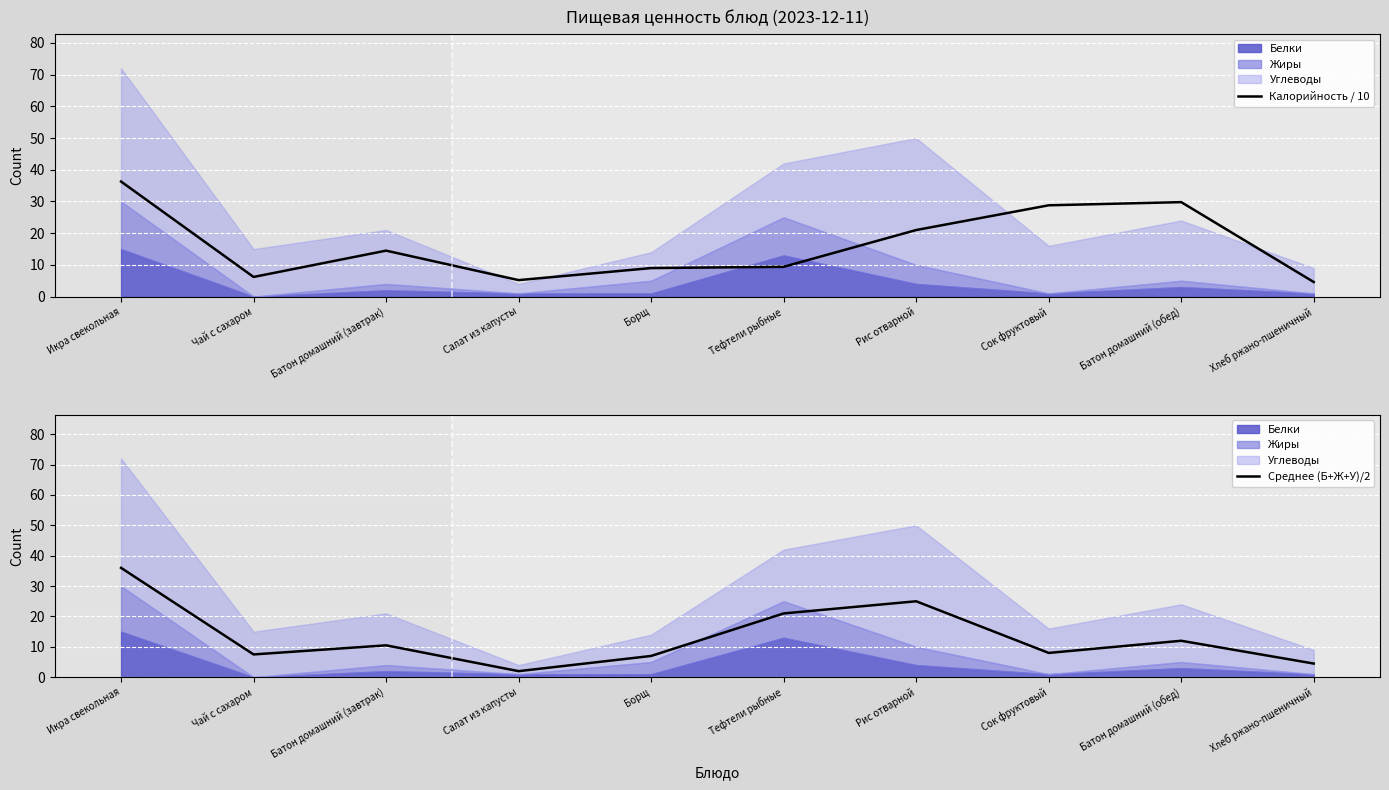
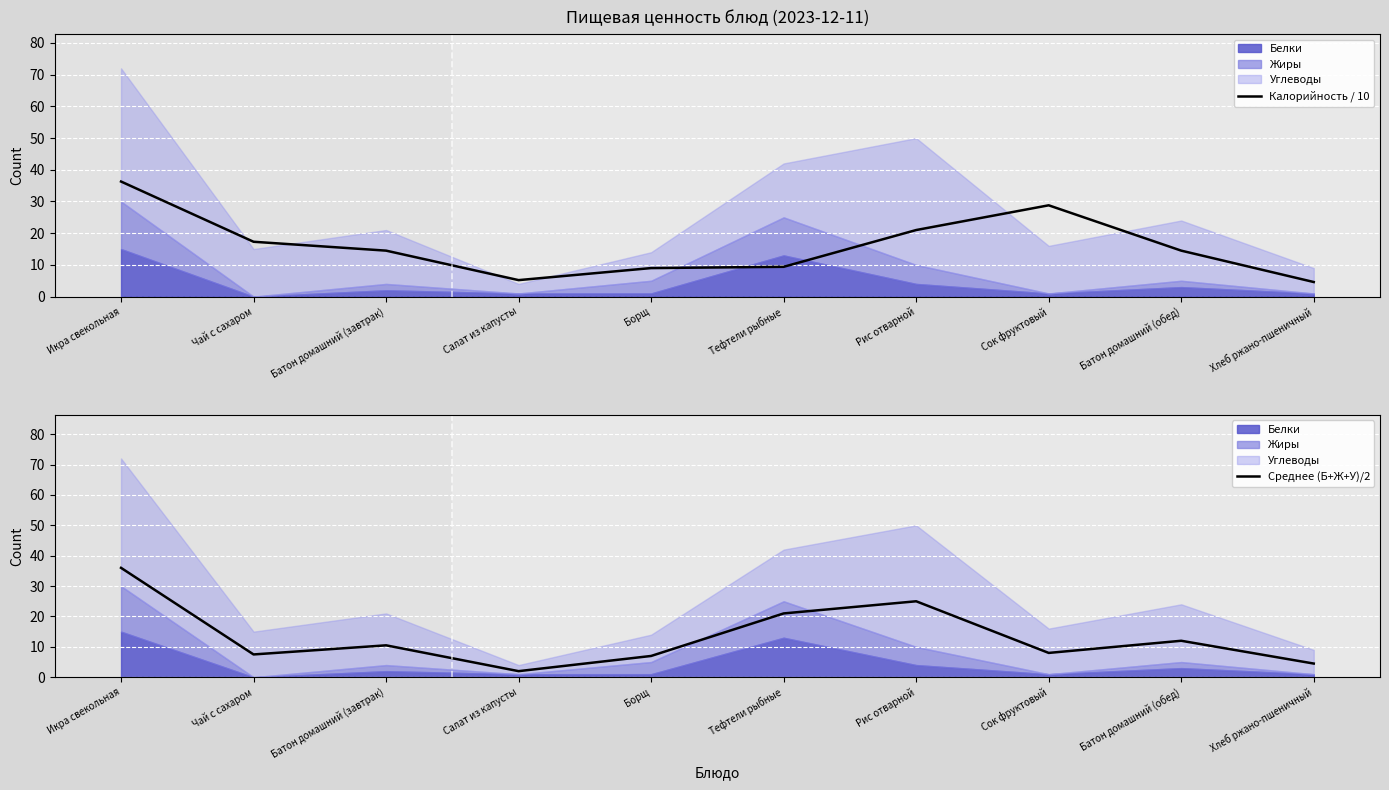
Пищевая ценность блюд (2023-12-11), Калорийность / 10, Чай с сахаром: 6 -> 17
Пищевая ценность блюд (2023-12-11), Калорийность / 10, Батон домашний (обед): 30 -> 15
